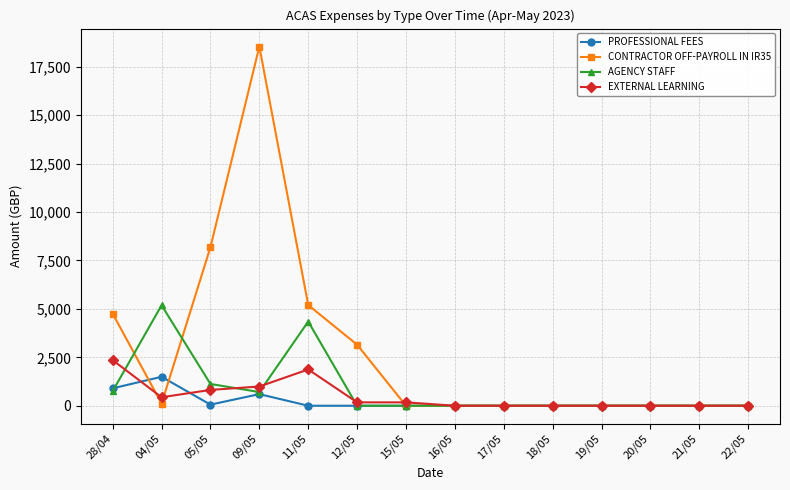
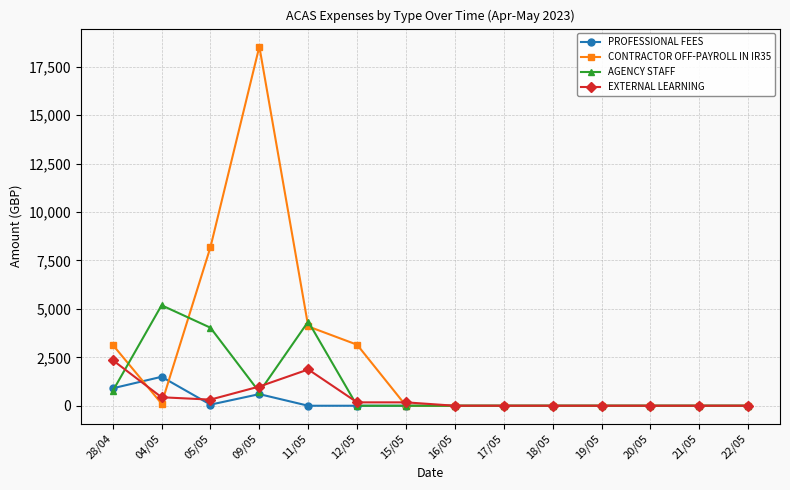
CONTRACTOR OFF-PAYROLL IN IR35, 28/04: 4,800 -> 3,200
AGENCY STAFF, 05/05: 1,100 -> 4,000
EXTERNAL LEARNING, 05/05: 800 -> 300
CONTRACTOR OFF-PAYROLL IN IR35, 11/05: 5,200 -> 4,100
